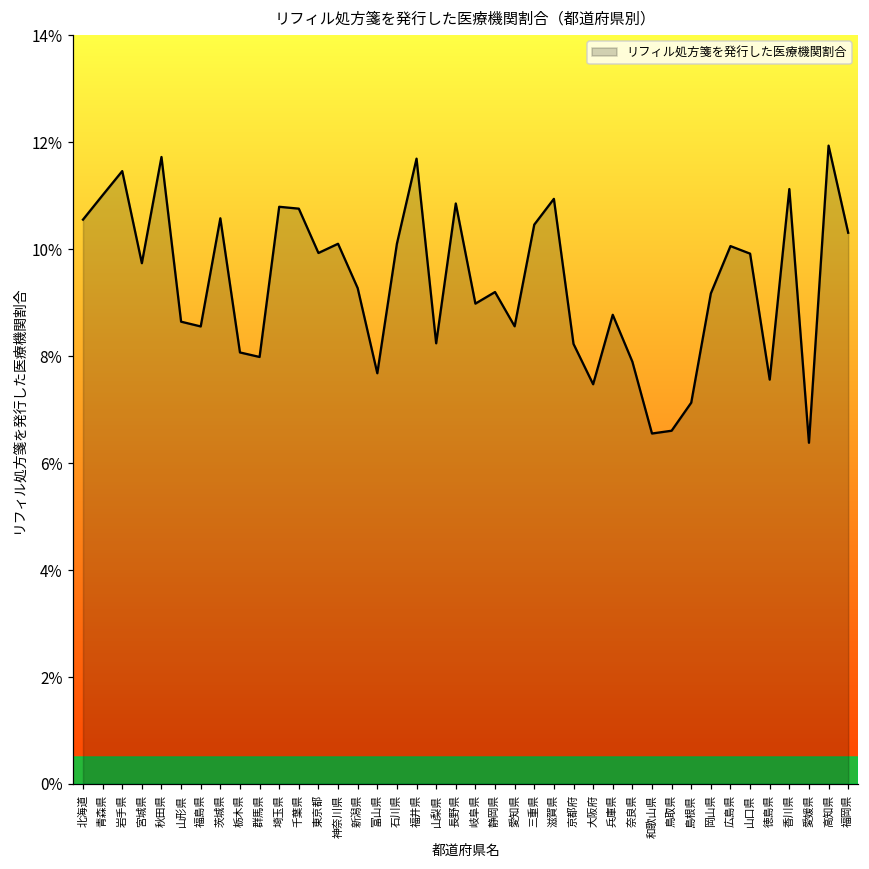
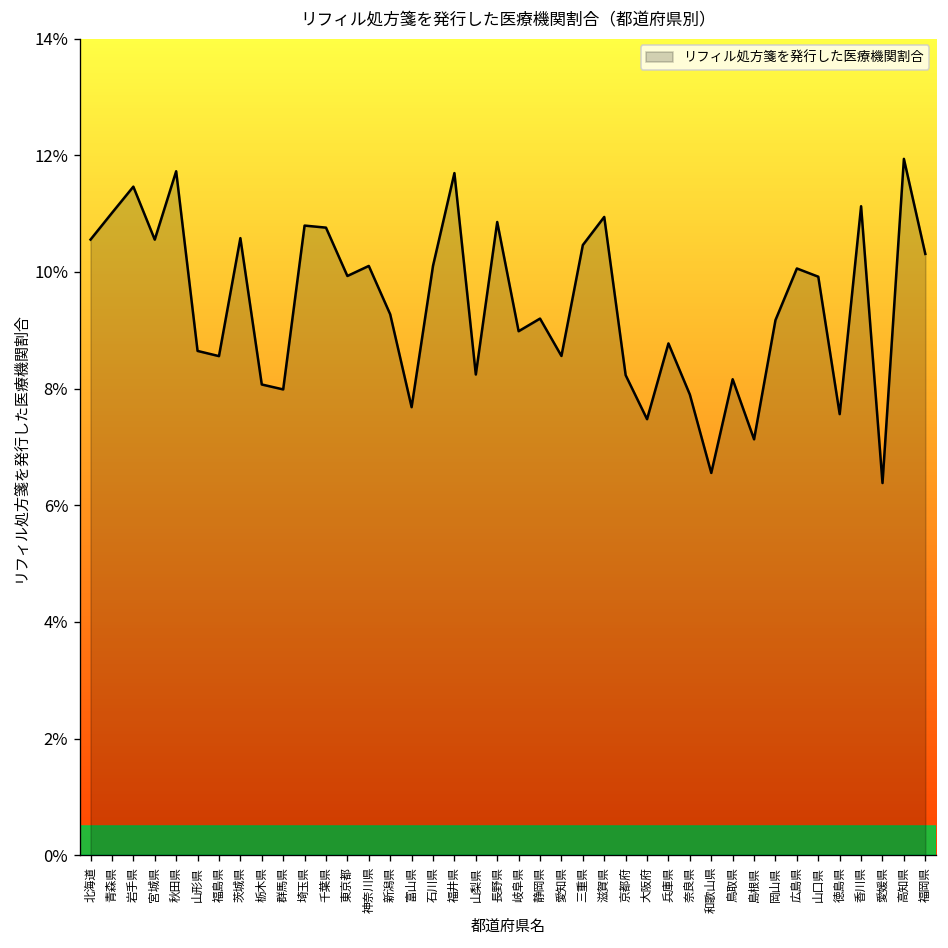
宮城県: 9.7% -> 10.6%
鳥取県: 6.6% -> 8.2%
